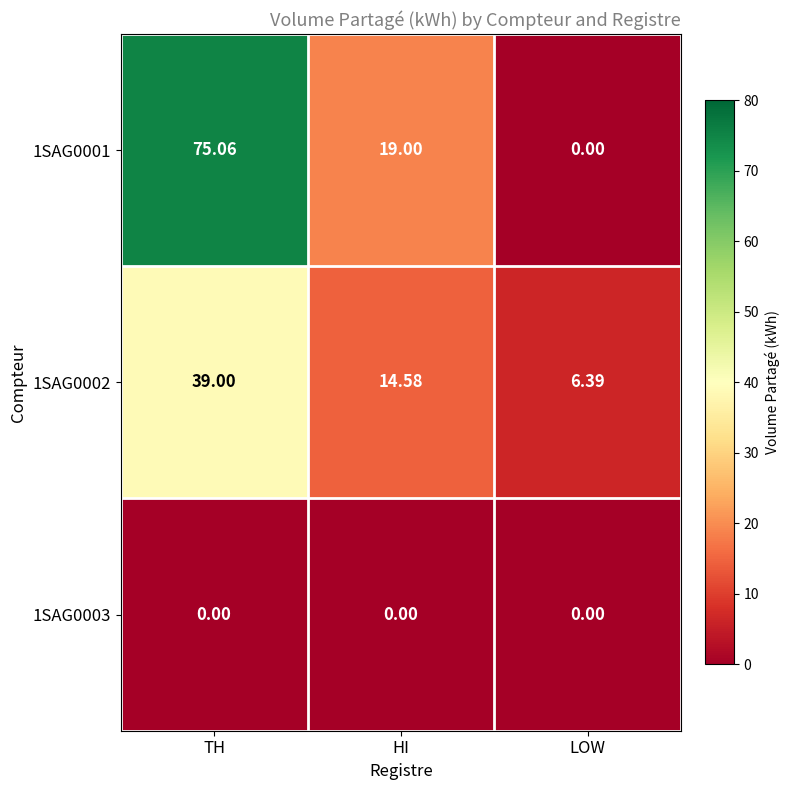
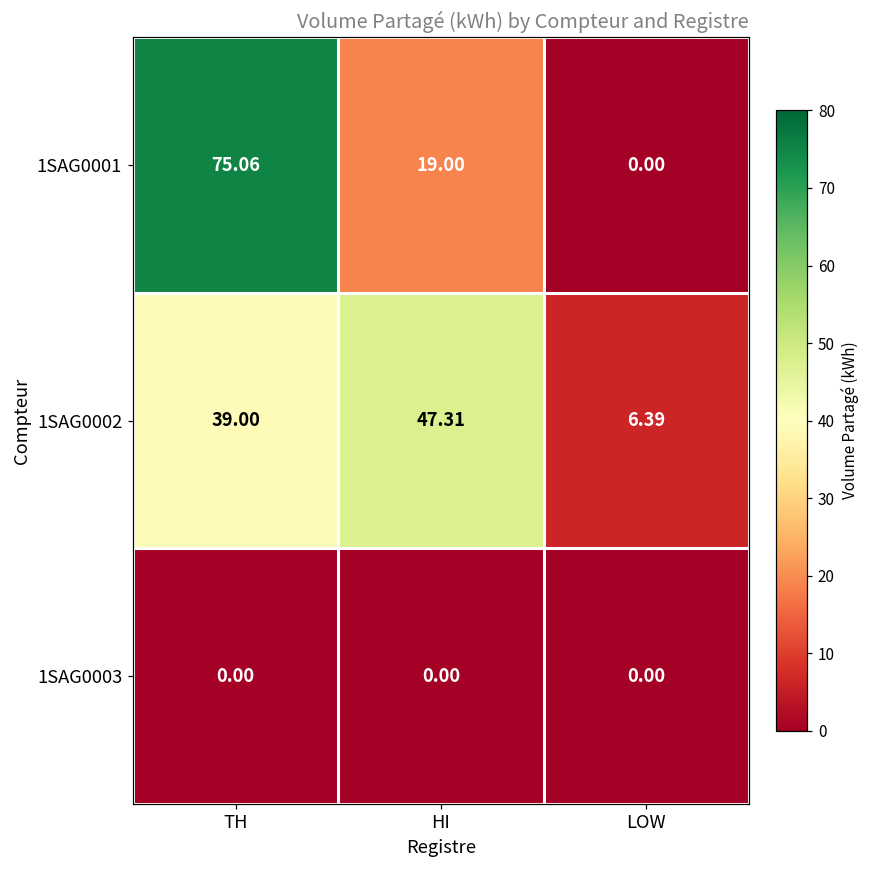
1SAG0002, HI: 14.58 -> 47.31
